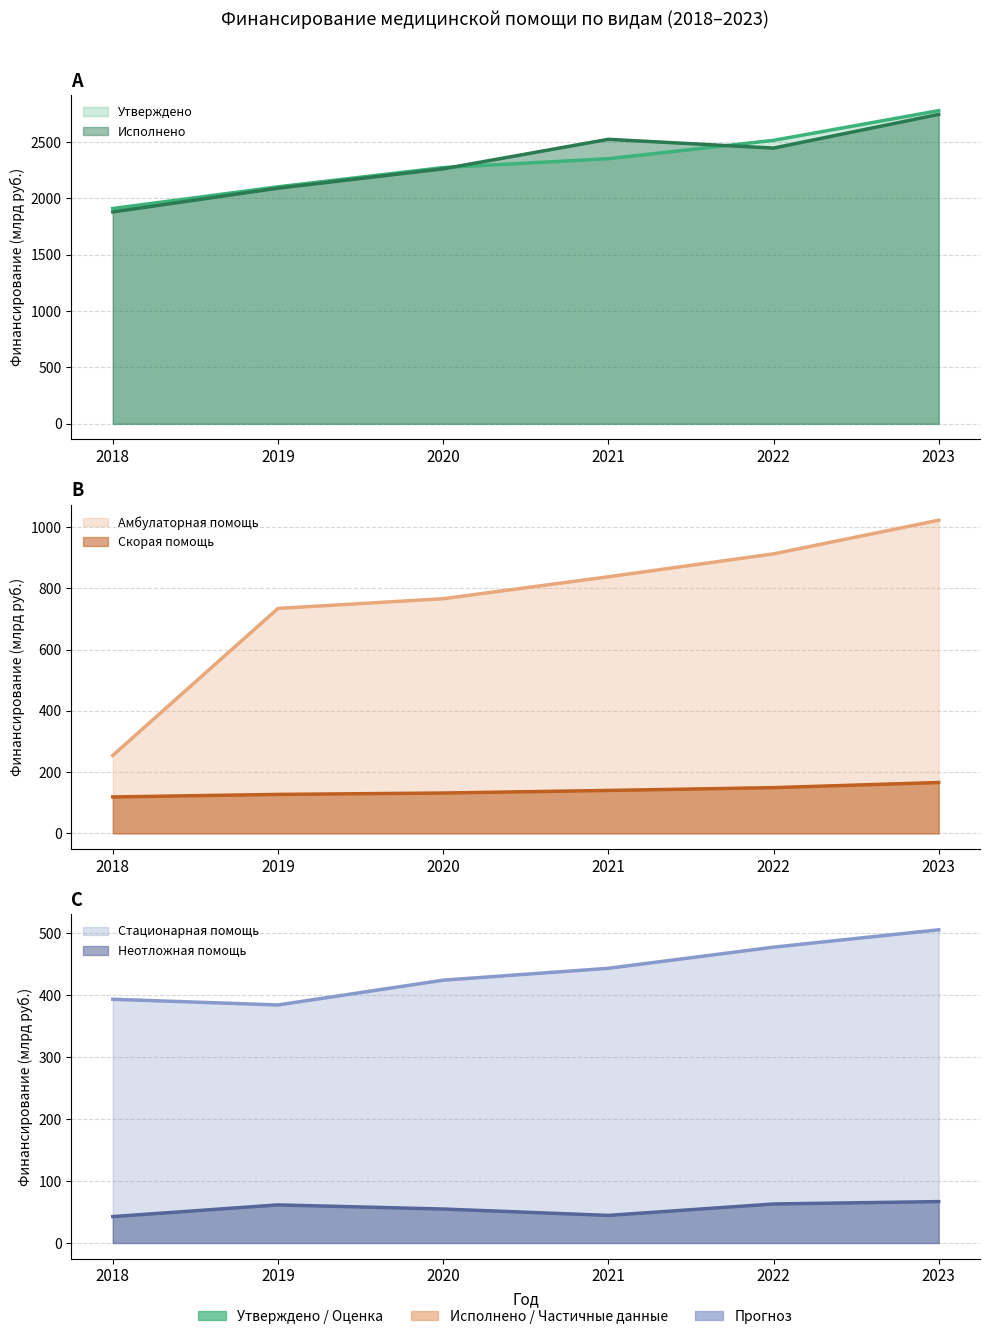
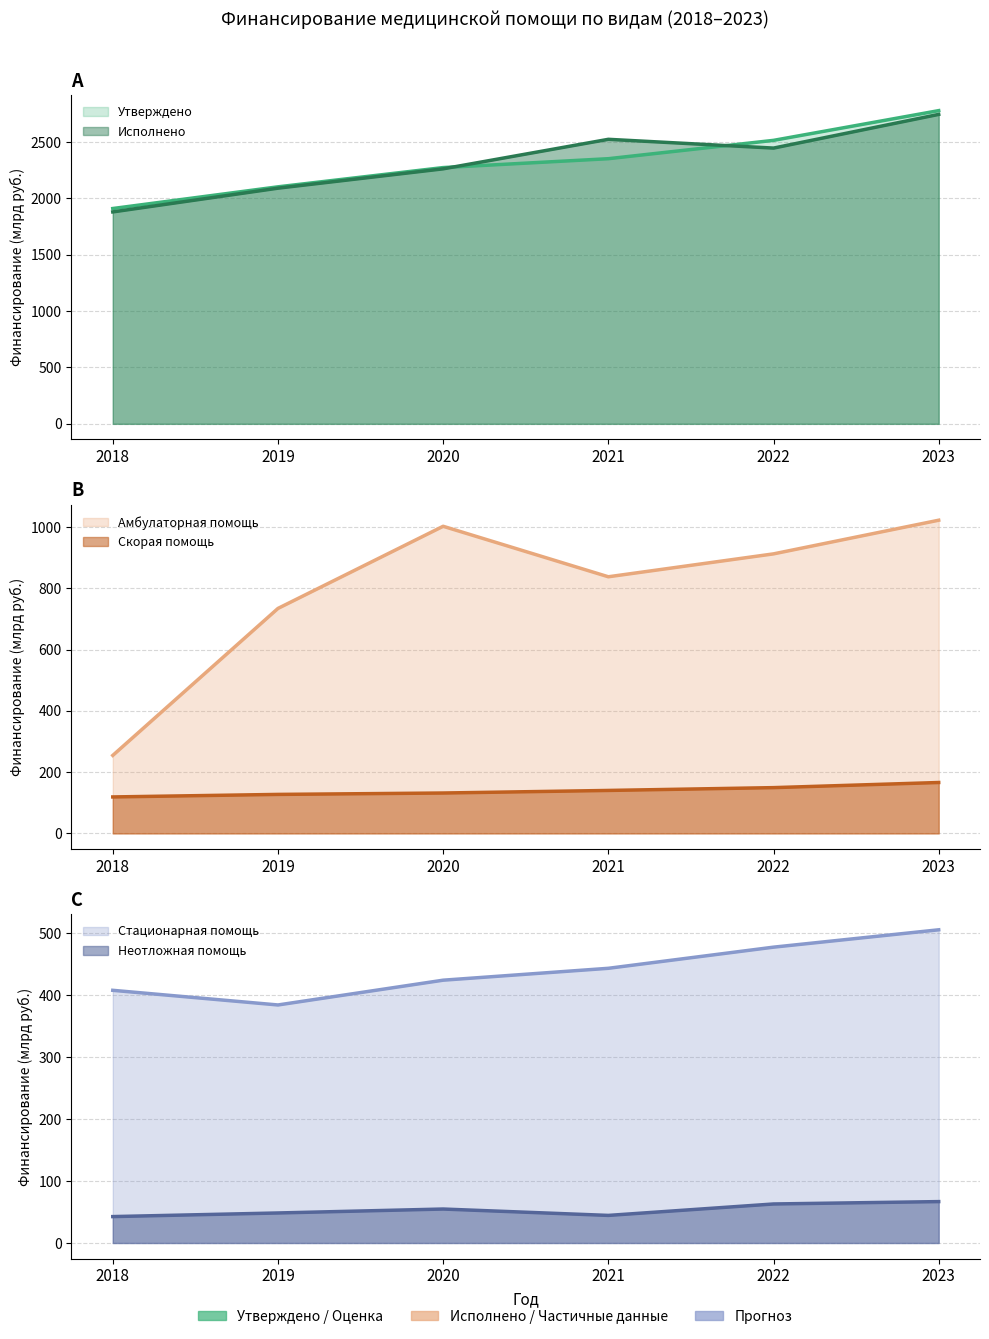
B, Амбулаторная помощь, 2020: 770 -> 1000
C, Стационарная помощь, 2018: 390 -> 410
C, Неотложная помощь, 2019: 60 -> 50
